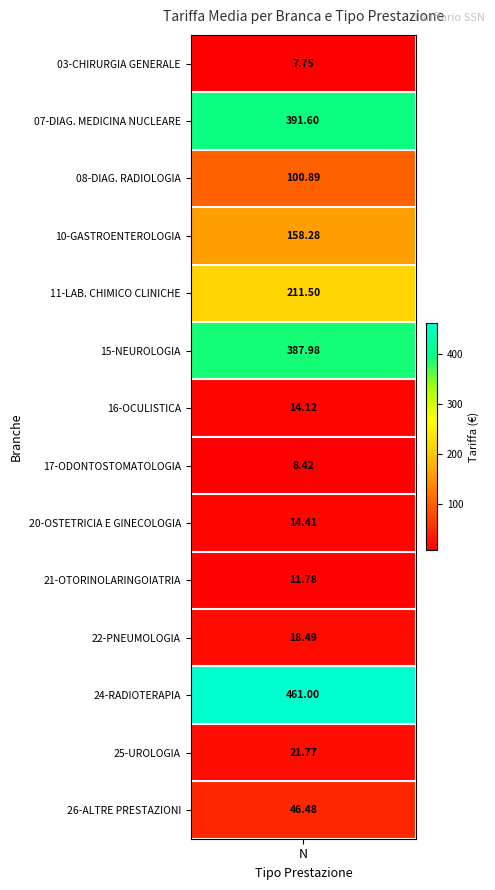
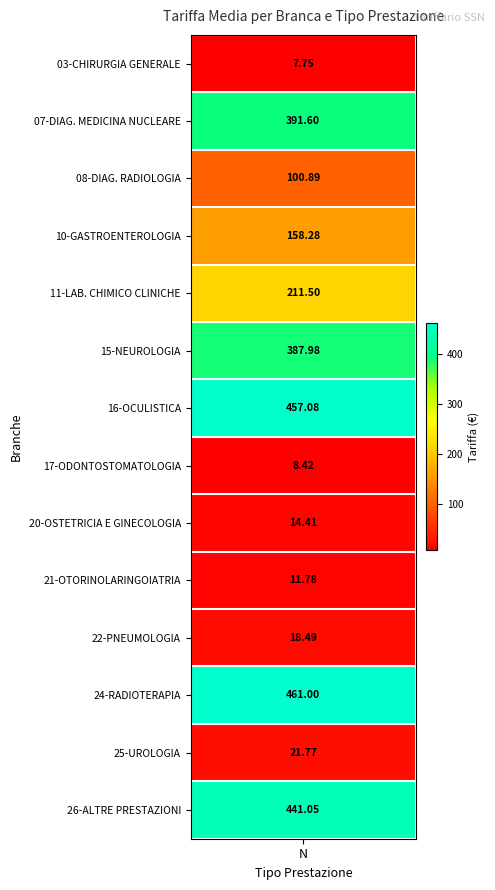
16-OCULISTICA, N: 14.12 -> 457.08
26-ALTRE PRESTAZIONI, N: 46.48 -> 441.05
